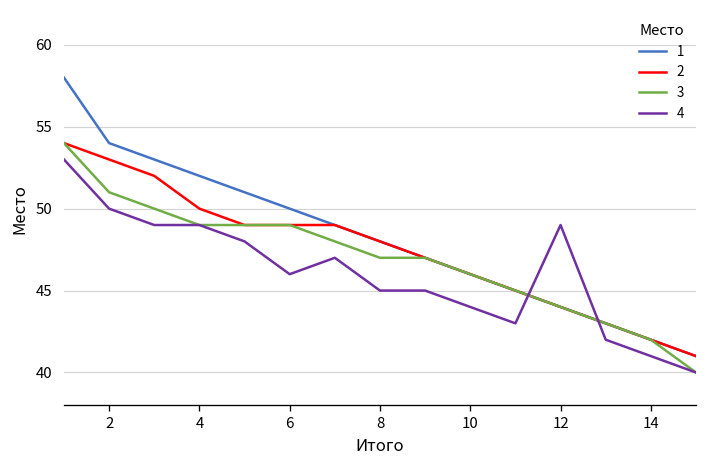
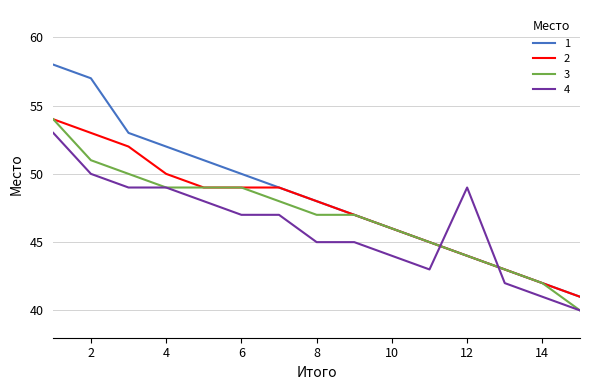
1, 2: 54 -> 57
4, 6: 46 -> 47
